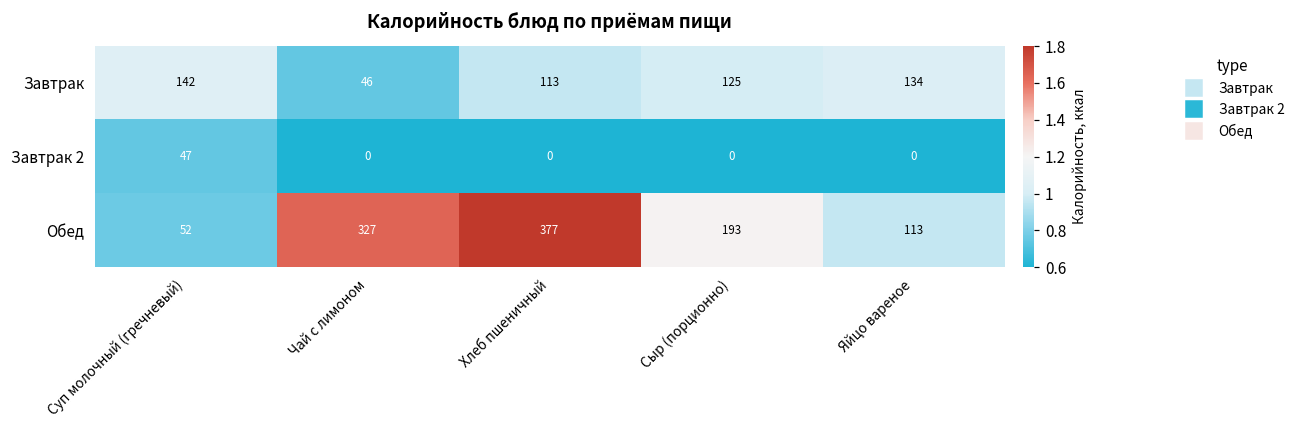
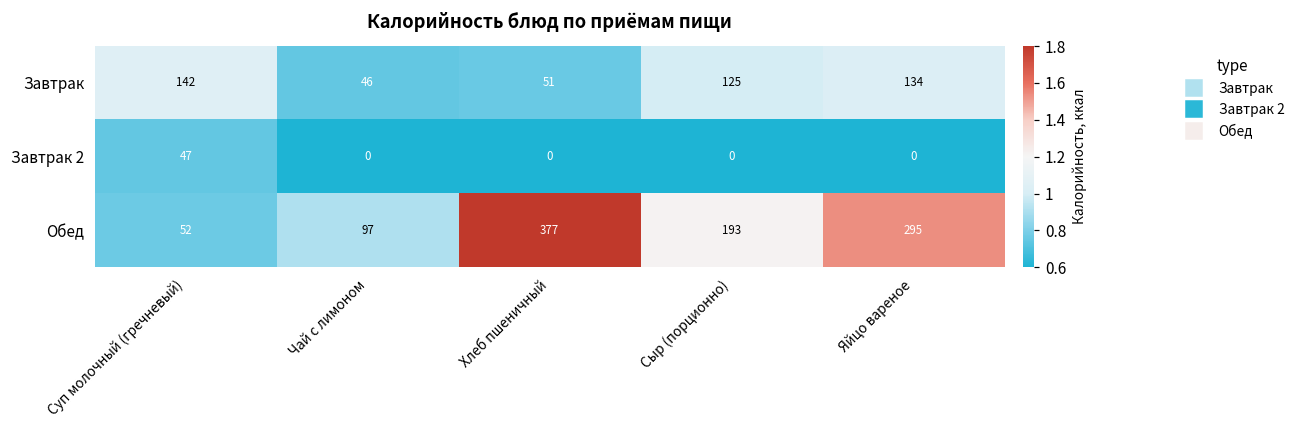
Завтрак, Хлеб пшеничный: 113 -> 51
Обед, Чай с лимоном: 327 -> 97
Обед, Яйцо вареное: 113 -> 295
